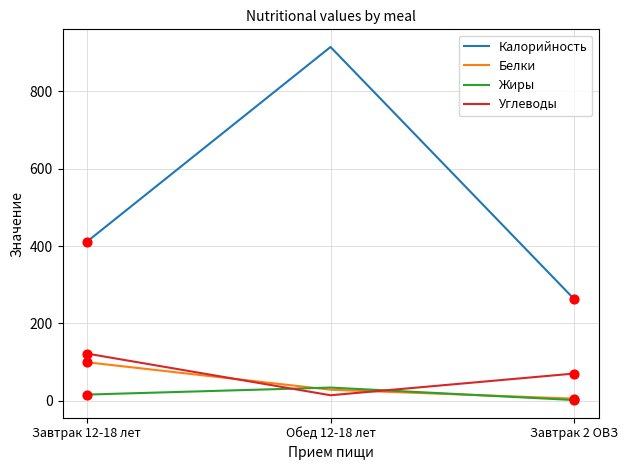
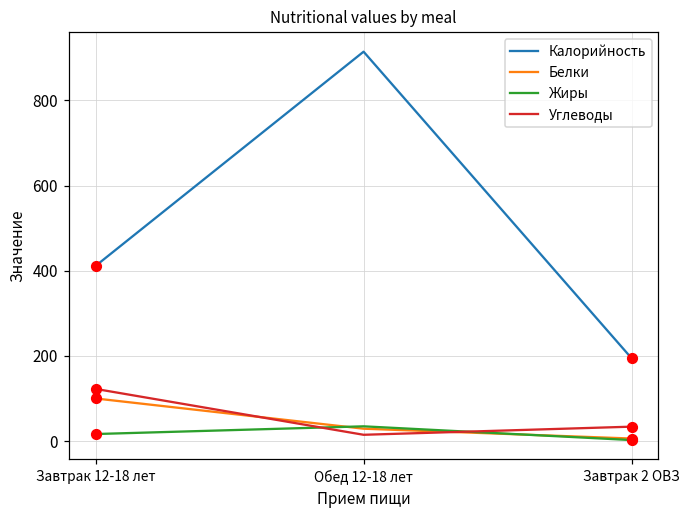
Калорийность, Завтрак 2 ОВЗ: 260 -> 190
Углеводы, Завтрак 2 ОВЗ: 70 -> 30
